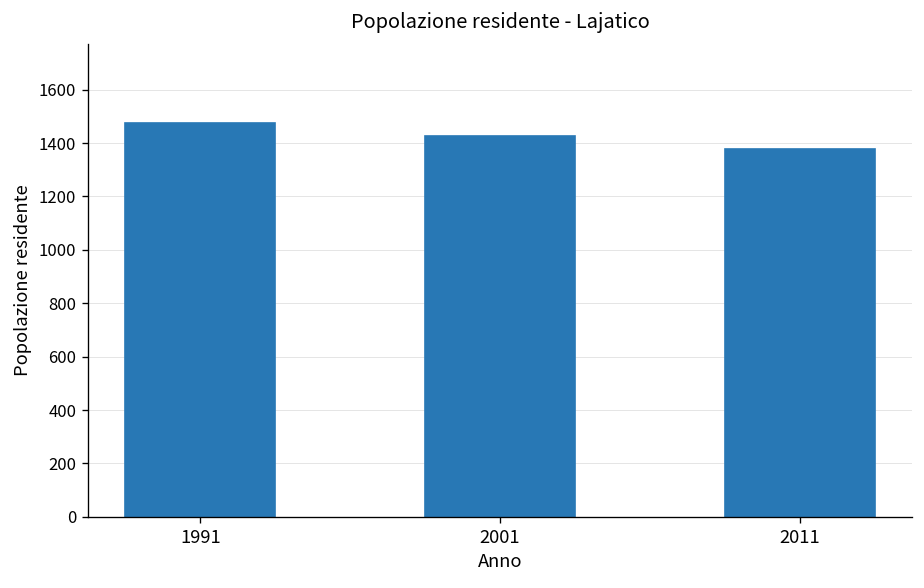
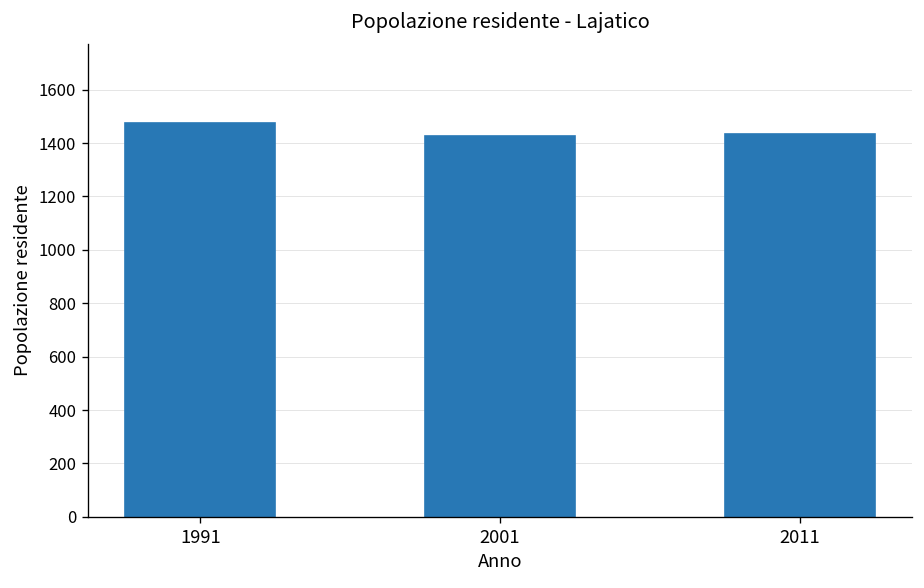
2011: 1380 -> 1430
